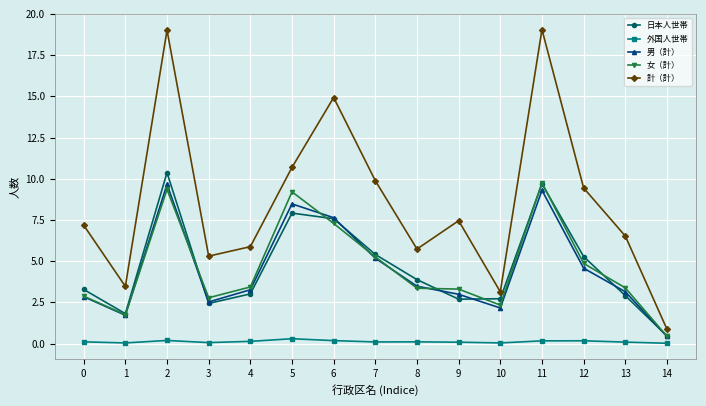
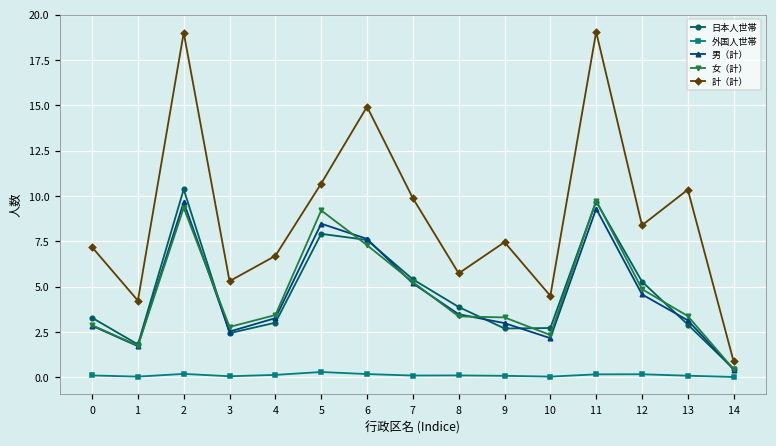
計（計）, 1: 3.5 -> 4.2
計（計）, 4: 5.9 -> 6.7
計（計）, 10: 3.1 -> 4.5
計（計）, 12: 9.4 -> 8.4
計（計）, 13: 6.5 -> 10.4
